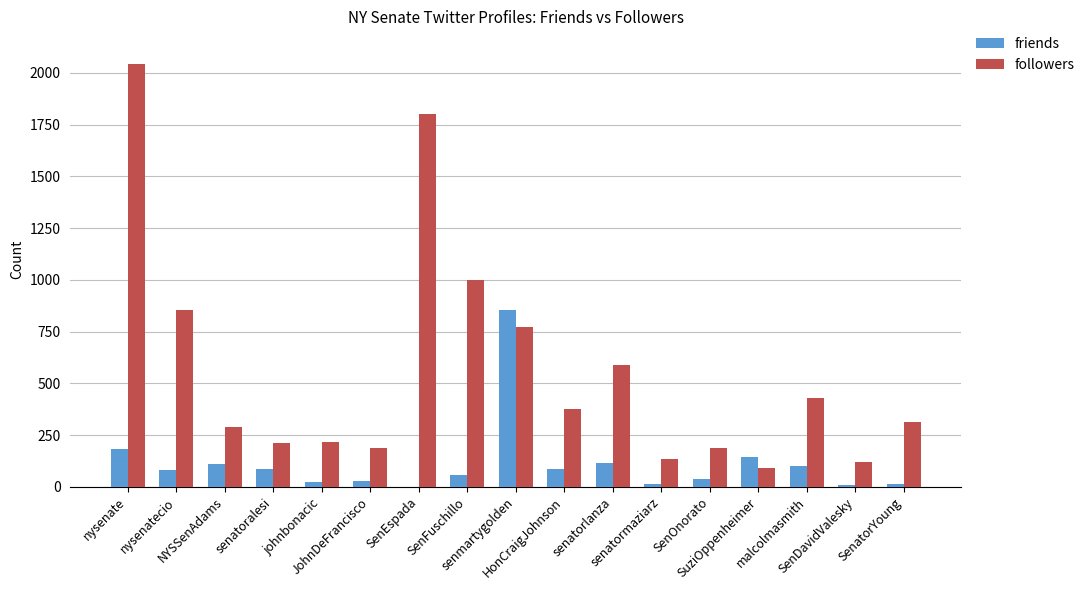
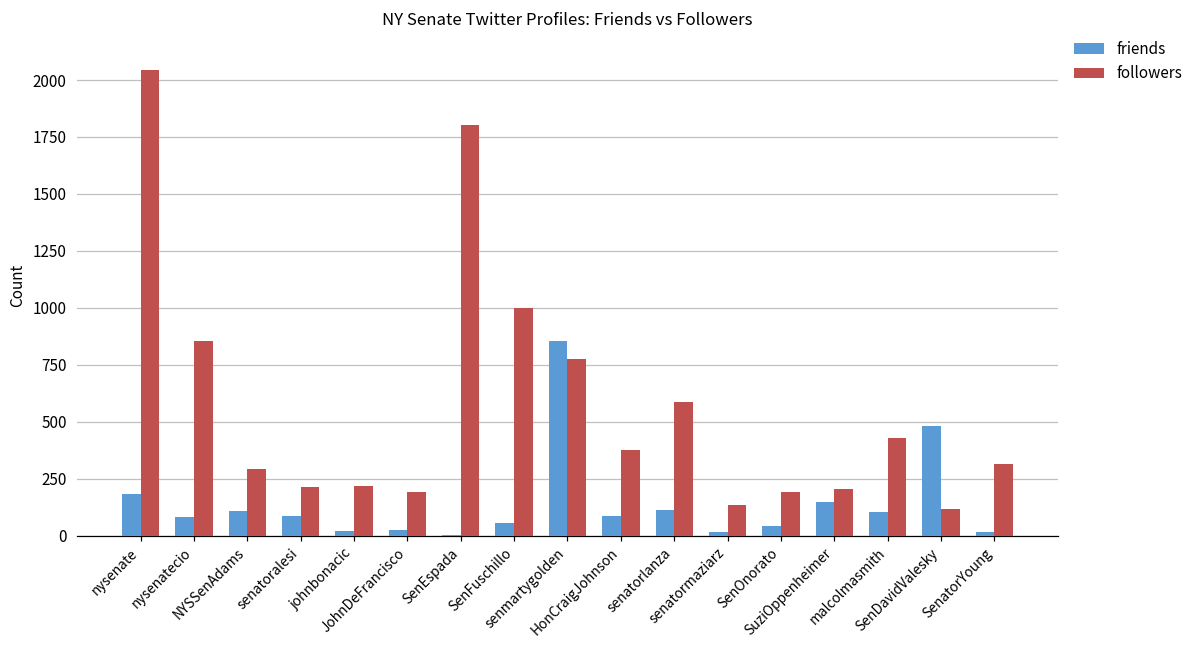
followers, SuziOppenheimer: 90 -> 210
friends, SenDavidValesky: 10 -> 480
